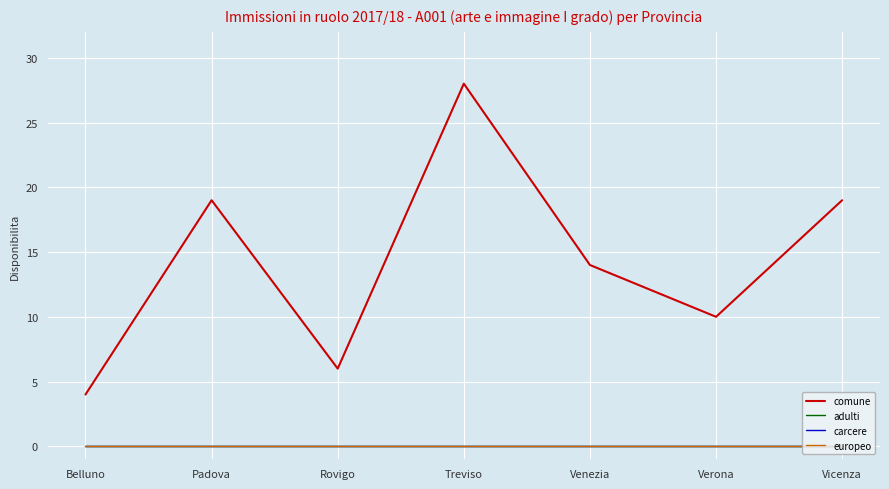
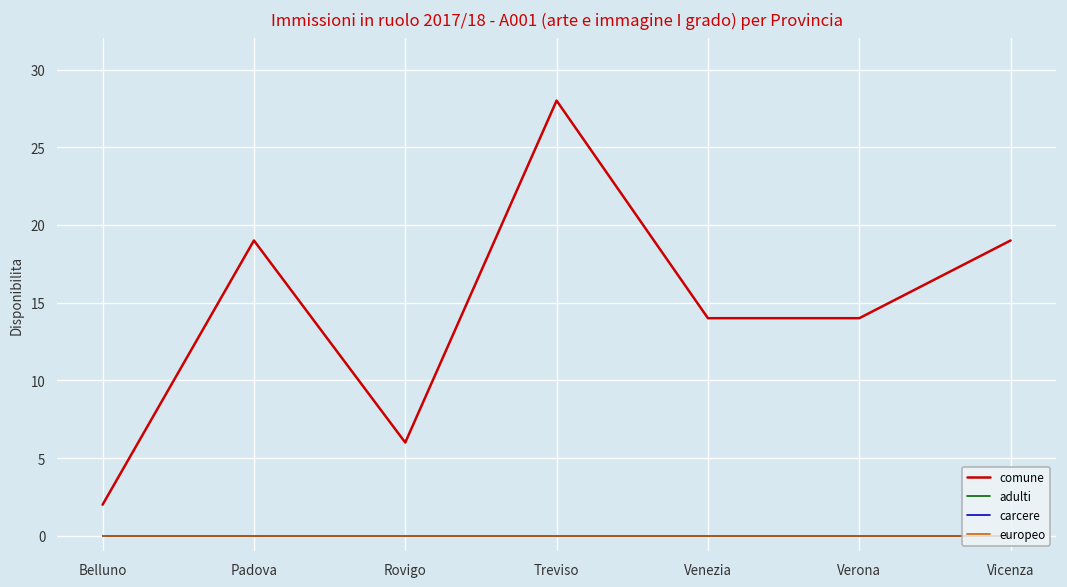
comune, Belluno: 4 -> 2
comune, Verona: 10 -> 14
